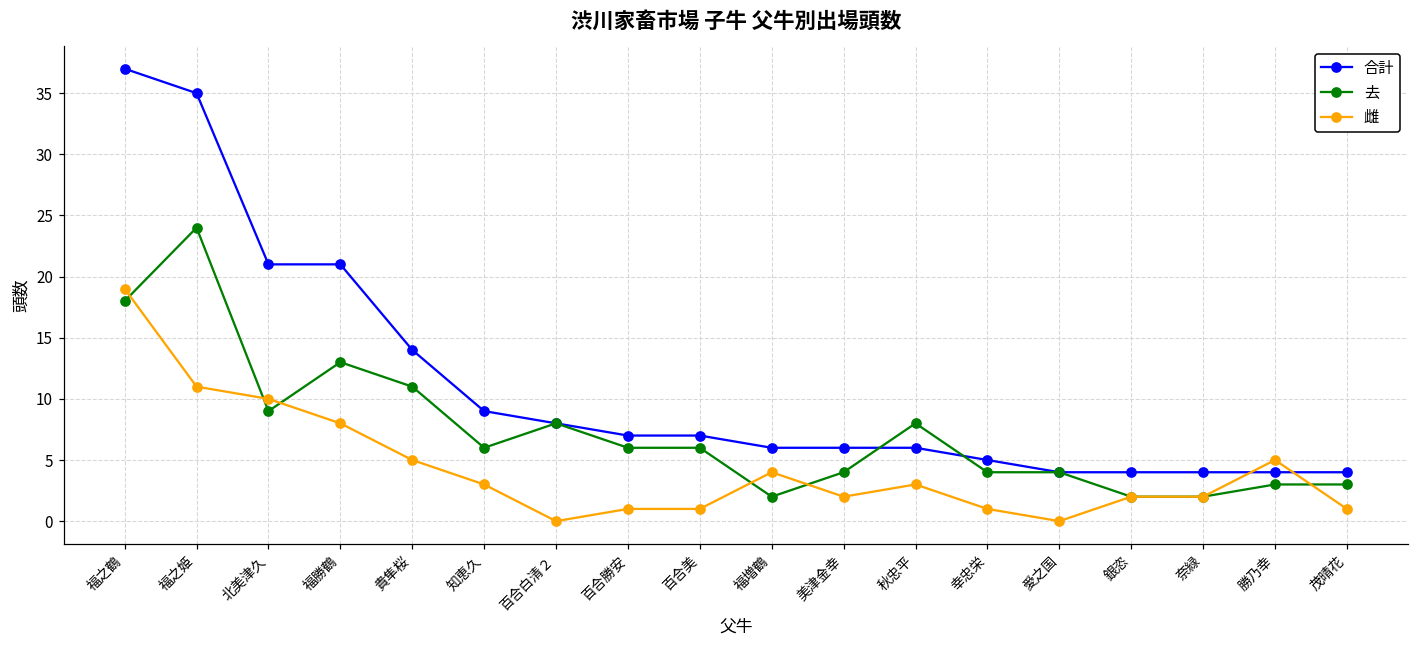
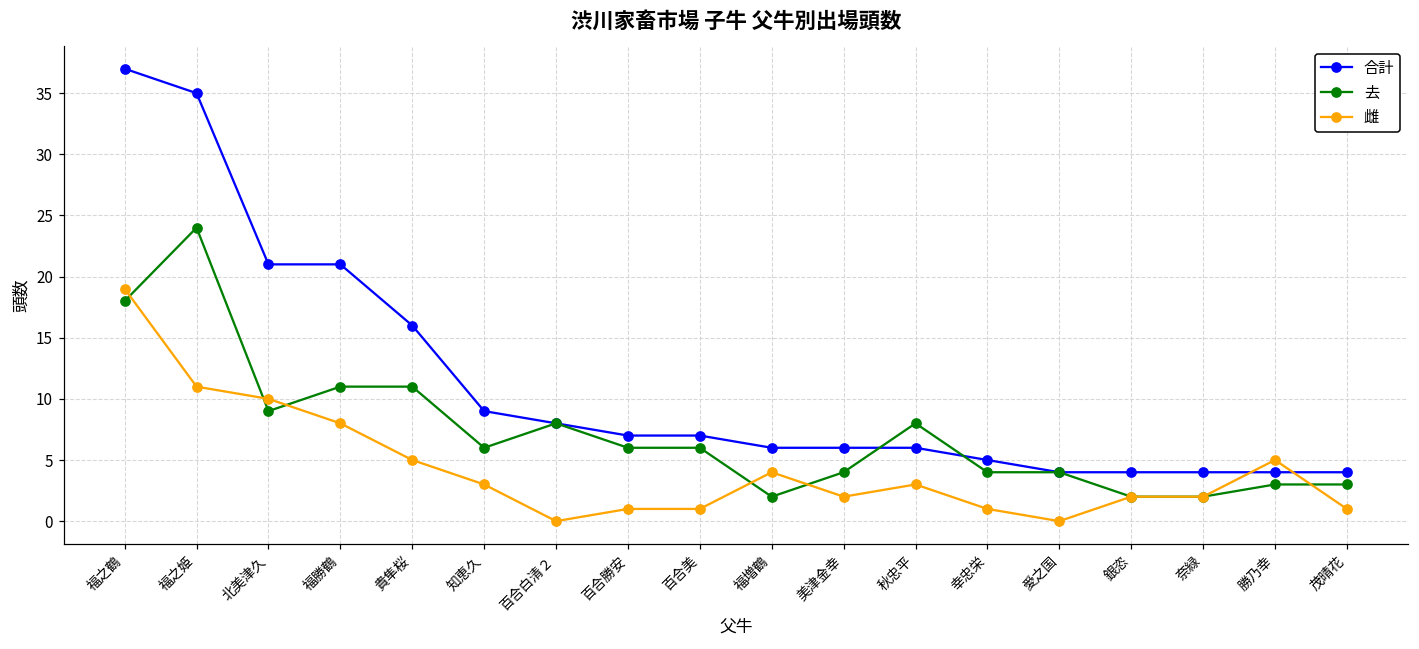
去, 福勝鶴: 13 -> 11
合計, 貴隼桜: 14 -> 16
